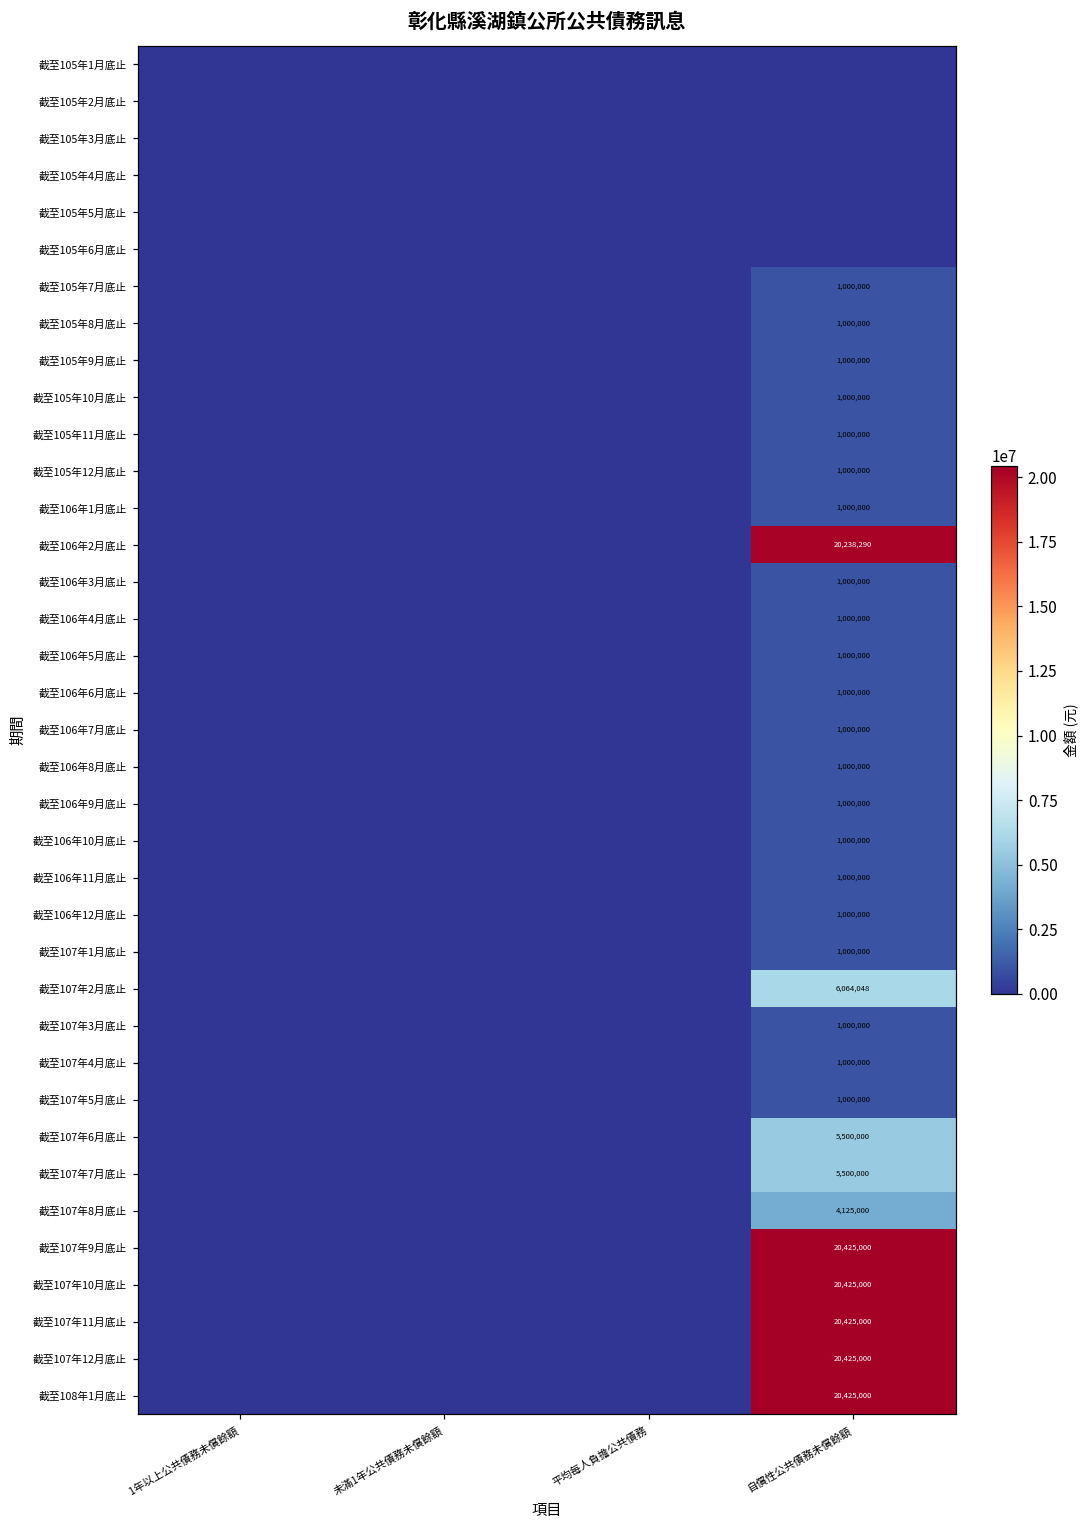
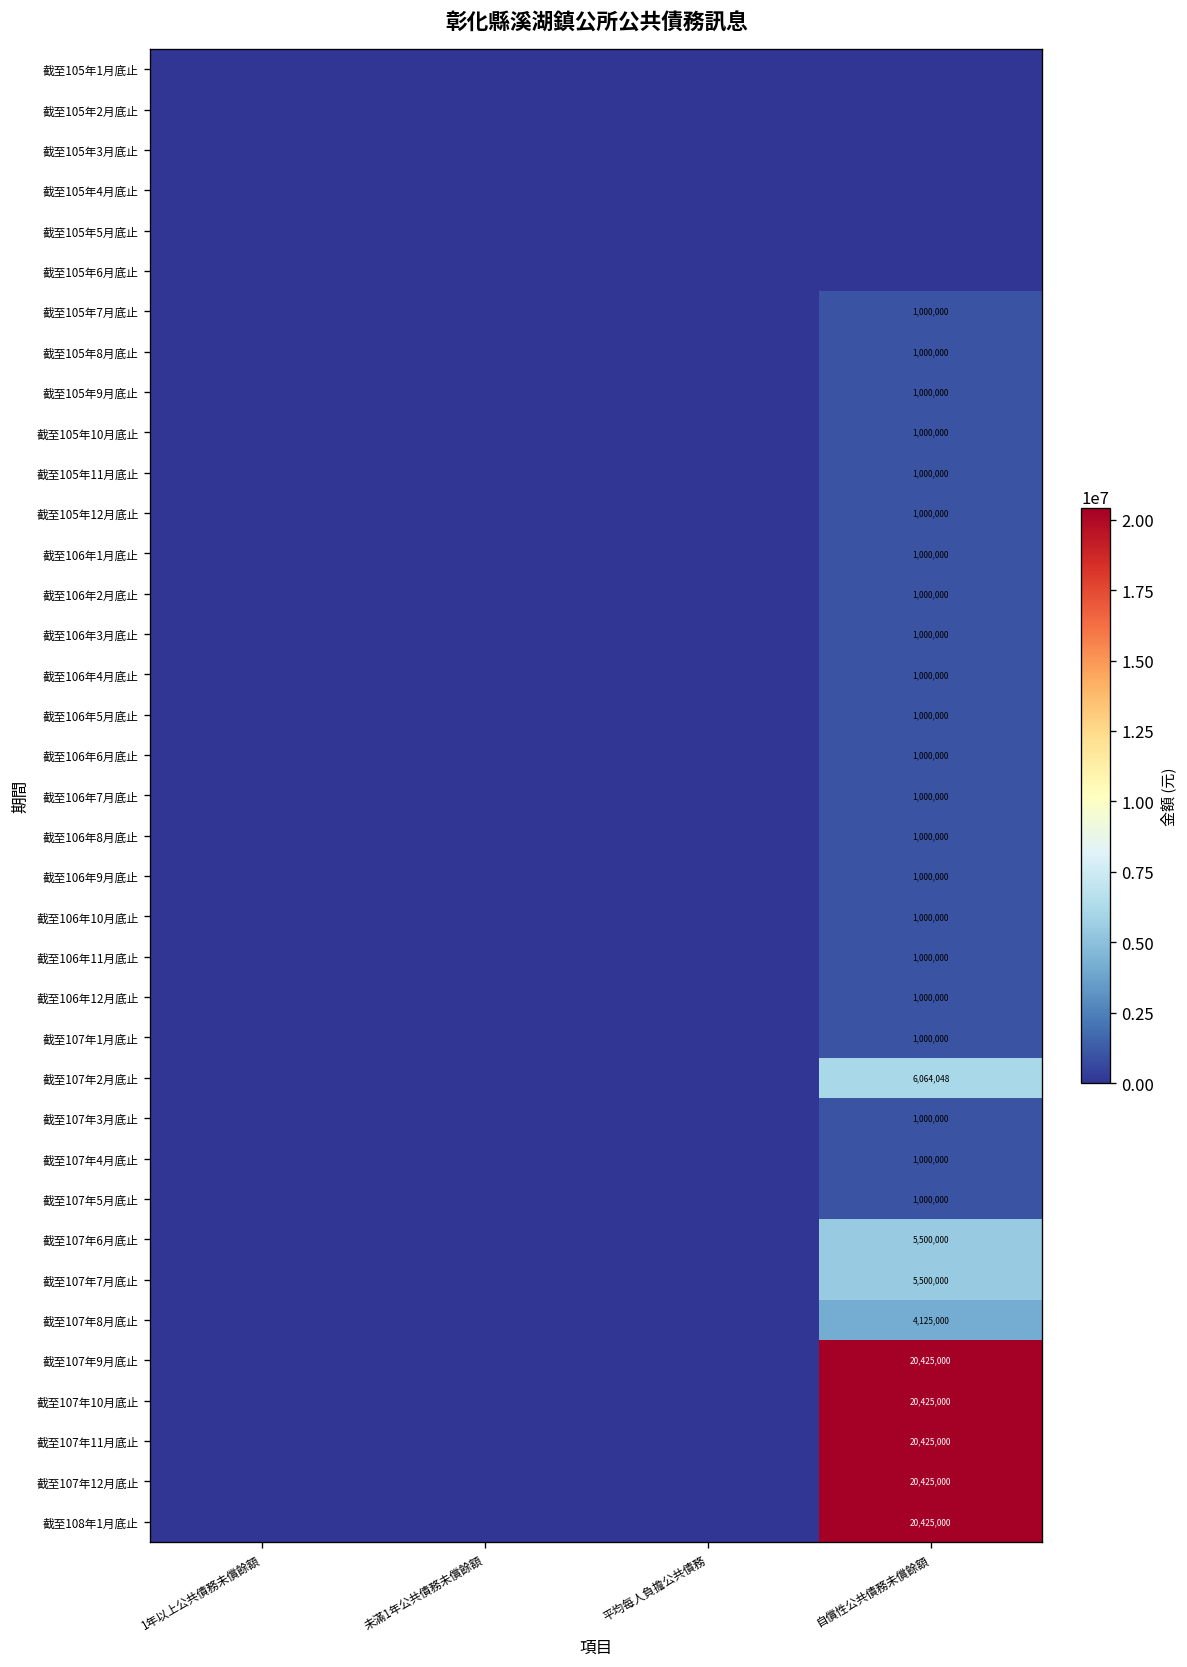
截至106年2月底止, 自償性公共債務未償餘額: 20,238,290 -> 1,000,000
